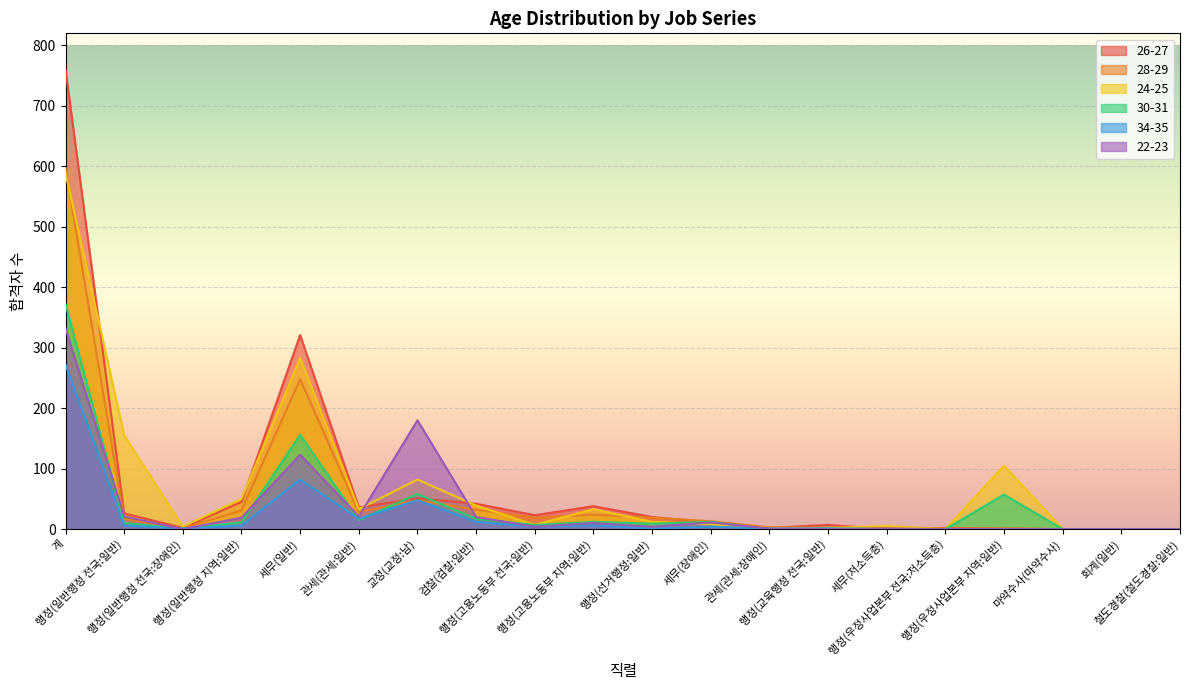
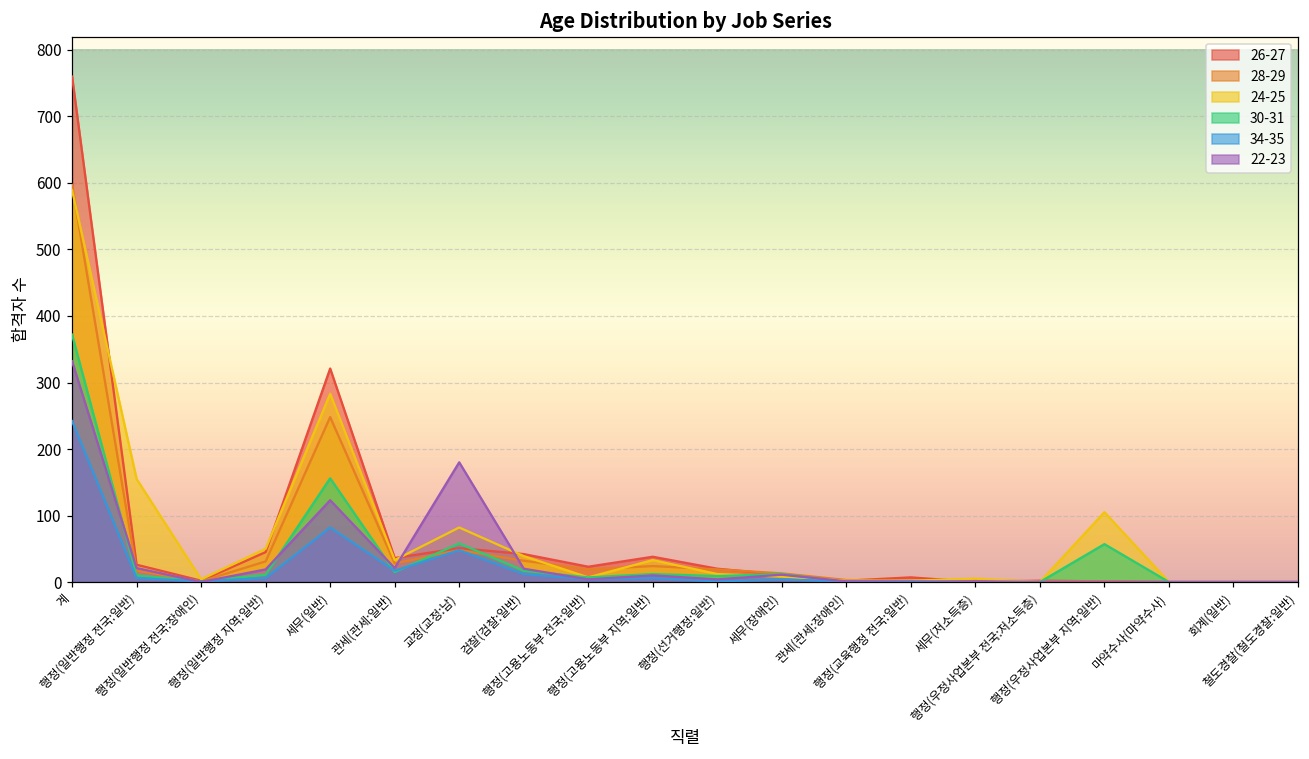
34-35, 계: 270 -> 240
